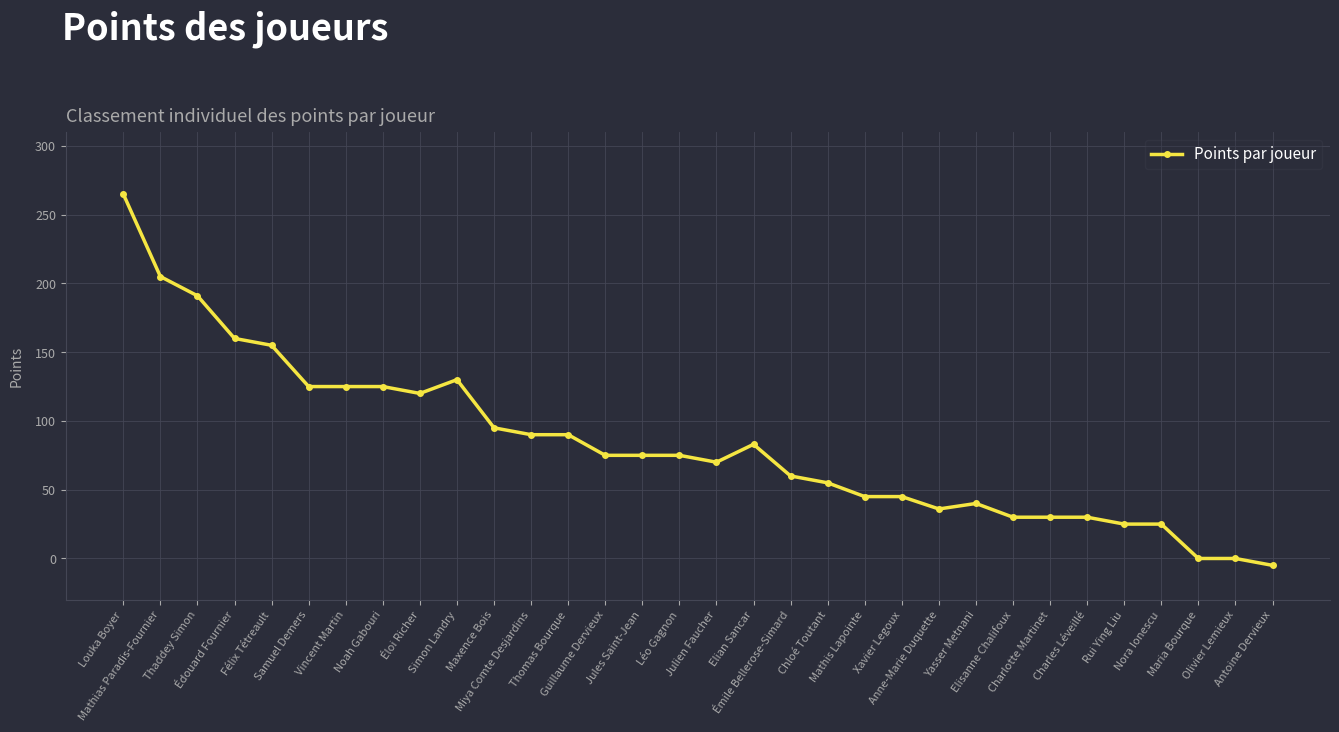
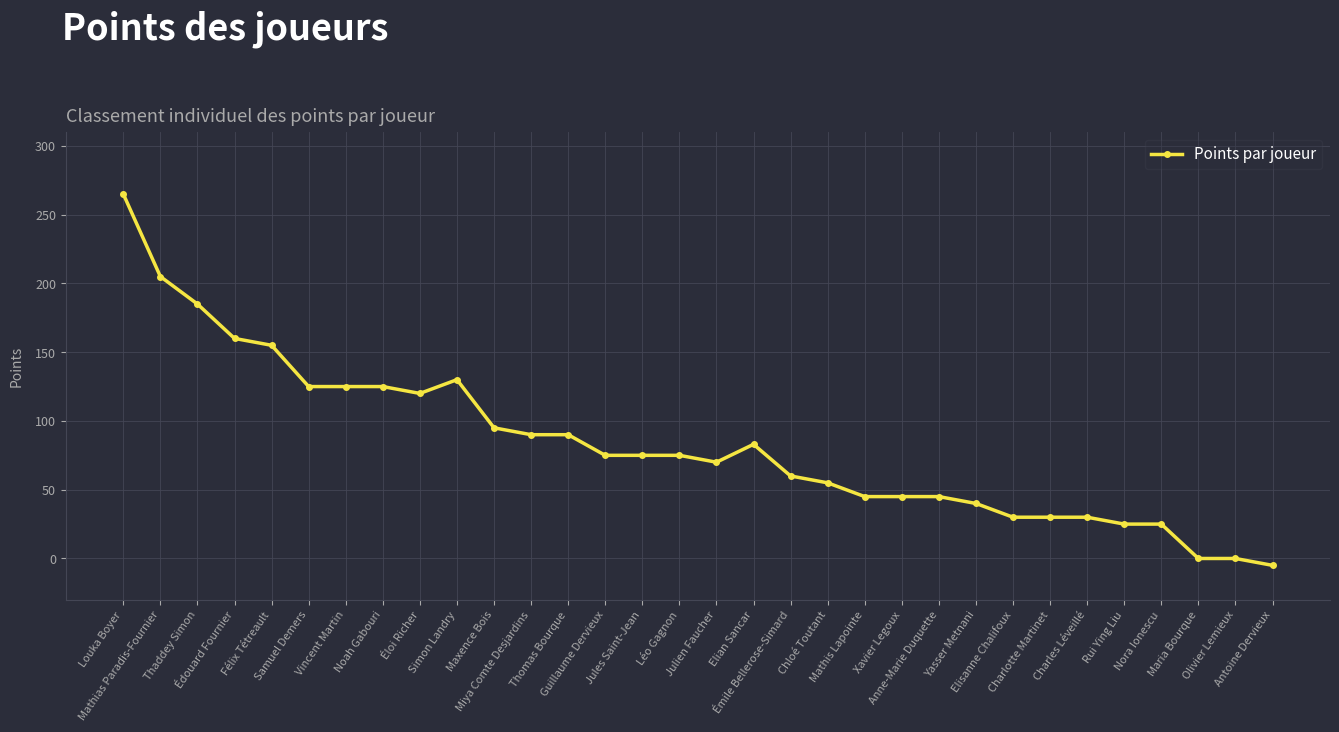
Thaddey Simon: 191 -> 185
Anne-Marie Duquette: 36 -> 45
